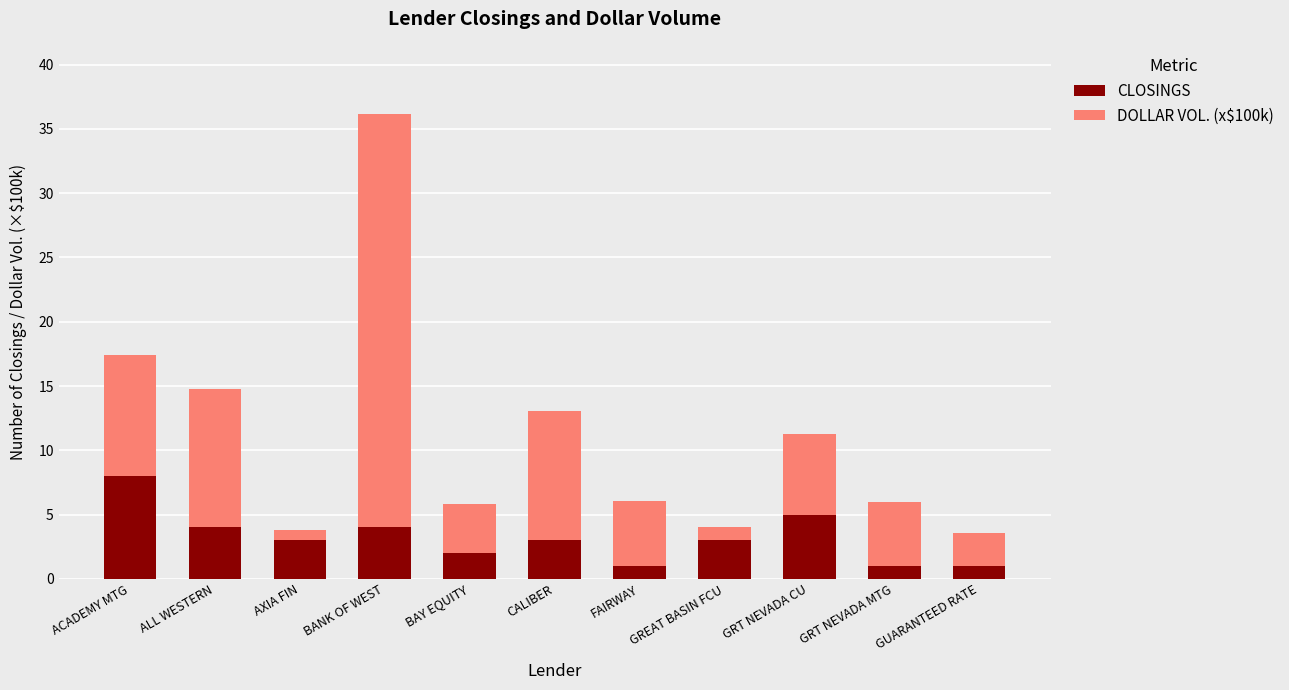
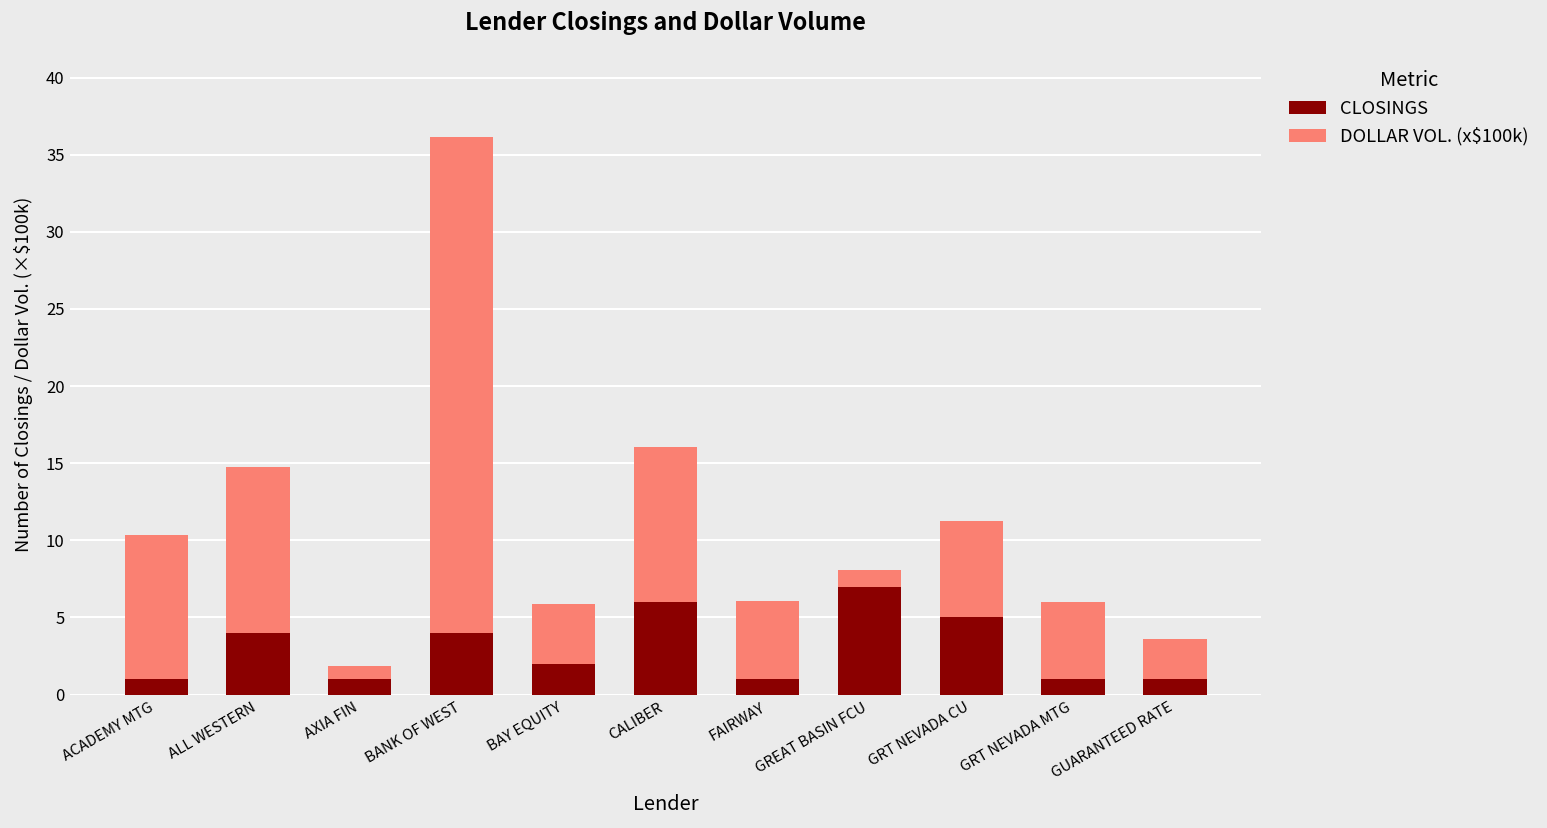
CLOSINGS, ACADEMY MTG: 8 -> 1
CLOSINGS, AXIA FIN: 3 -> 1
CLOSINGS, CALIBER: 3 -> 6
CLOSINGS, GREAT BASIN FCU: 3 -> 7
